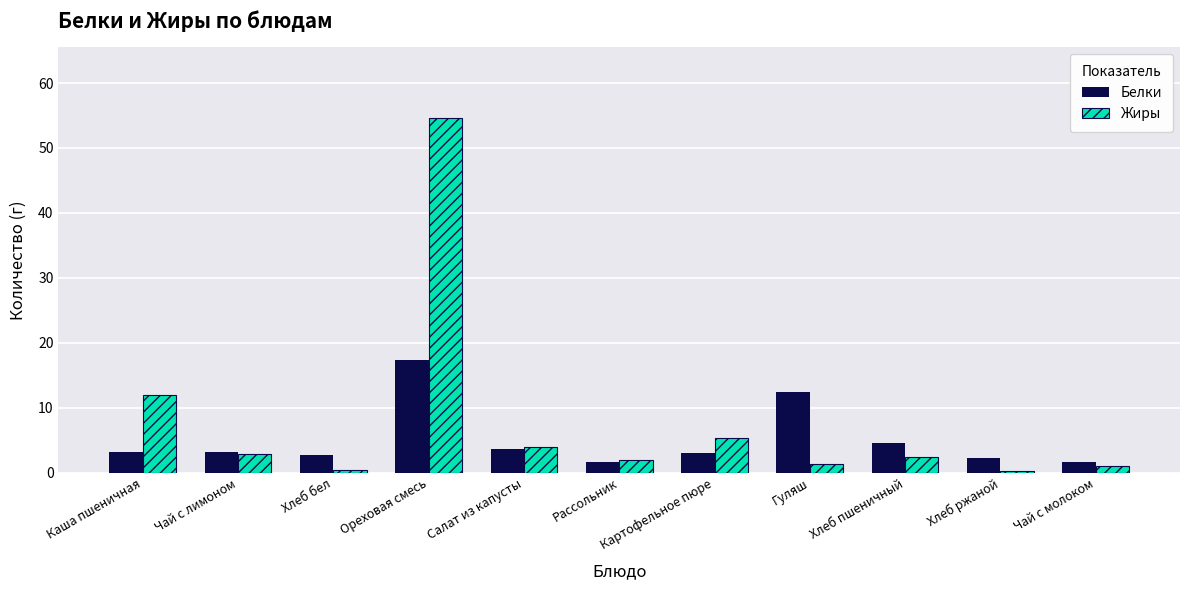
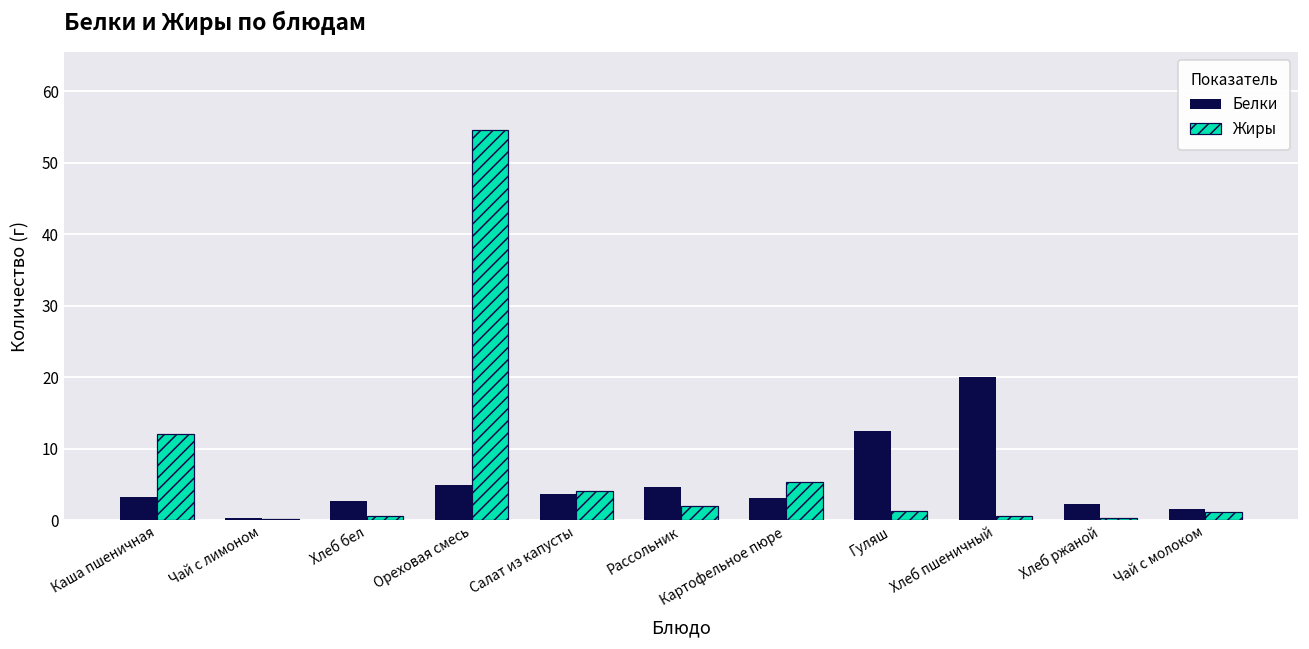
Белки, Чай с лимоном: 3 -> 0
Жиры, Чай с лимоном: 3 -> 0
Белки, Ореховая смесь: 17 -> 5
Белки, Рассольник: 2 -> 5
Белки, Хлеб пшеничный: 5 -> 20
Жиры, Хлеб пшеничный: 2 -> 1
